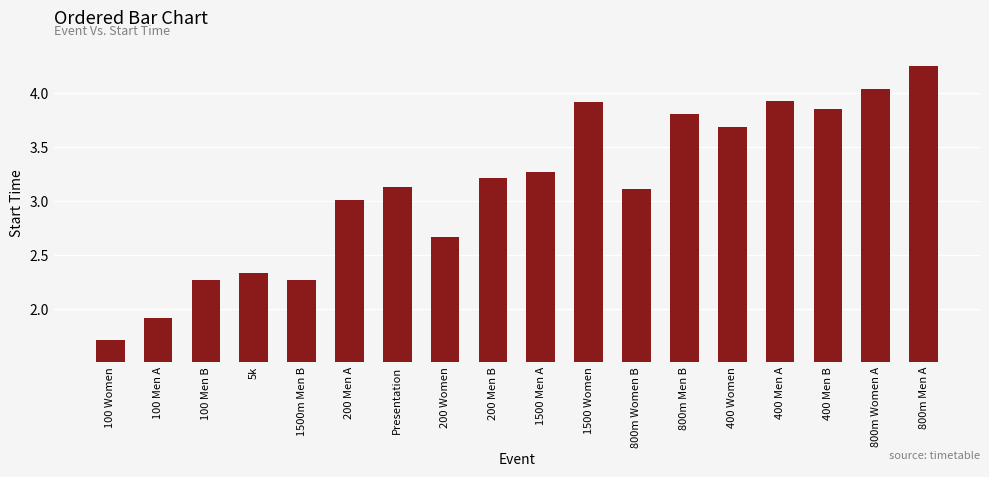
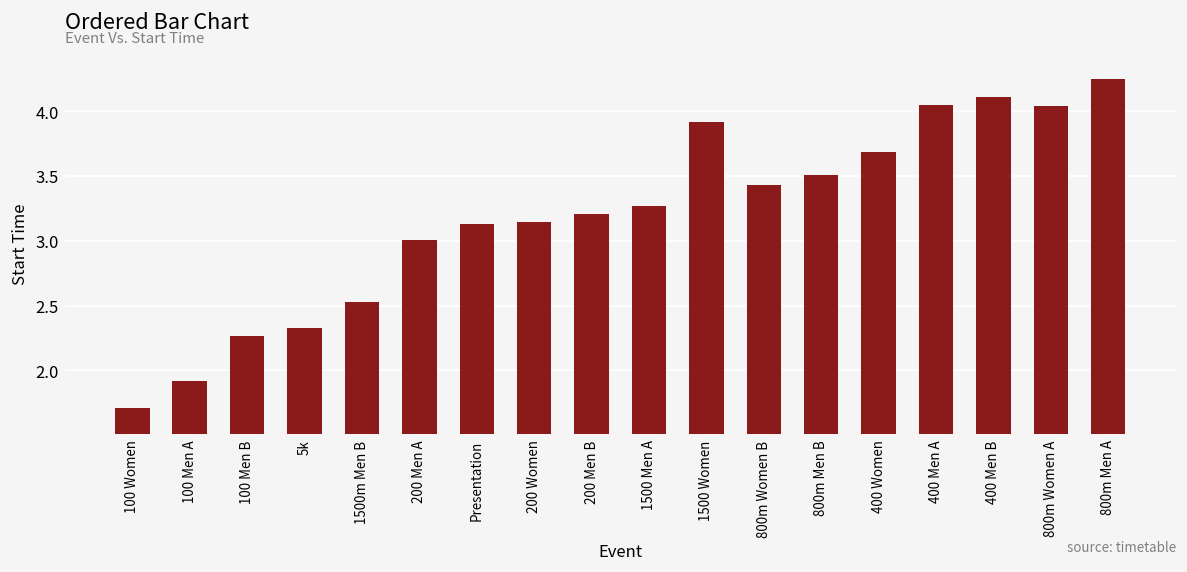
1500m Men B: 2.27 -> 2.53
200 Women: 2.67 -> 3.15
800m Women B: 3.11 -> 3.43
800m Men B: 3.81 -> 3.51
400 Men A: 3.93 -> 4.05
400 Men B: 3.85 -> 4.11
